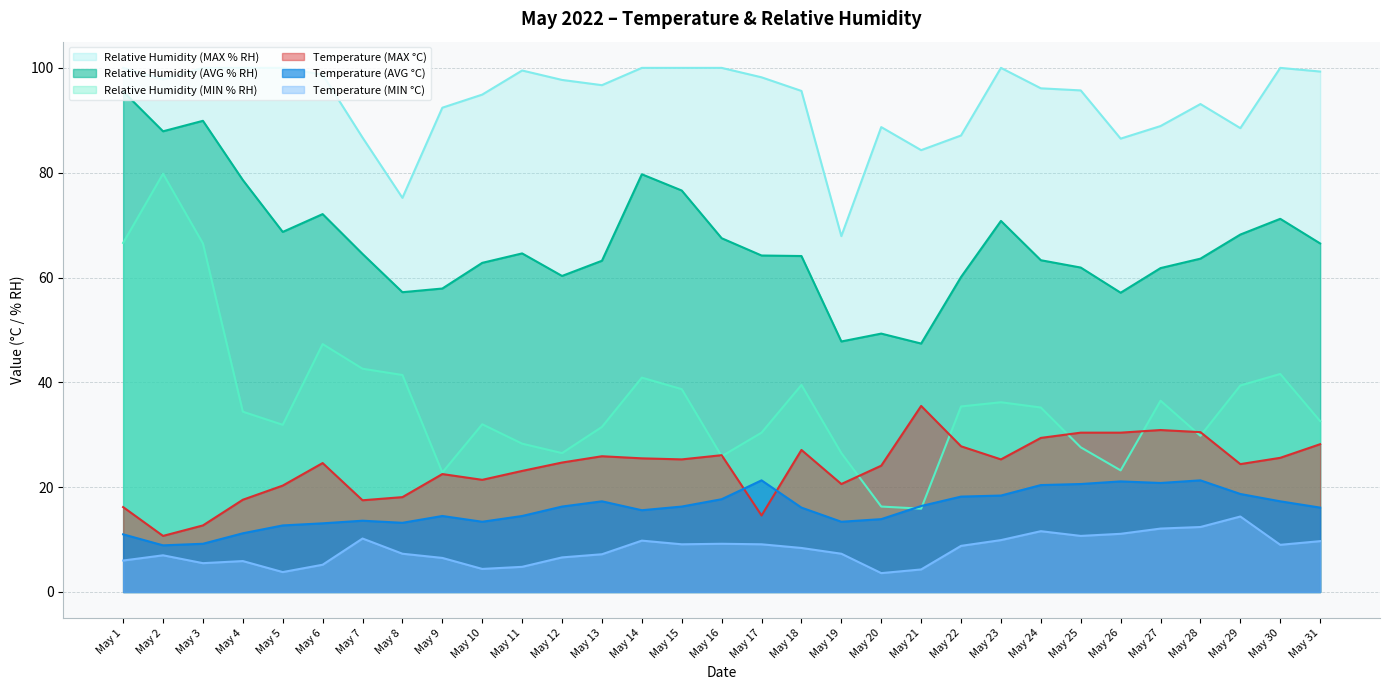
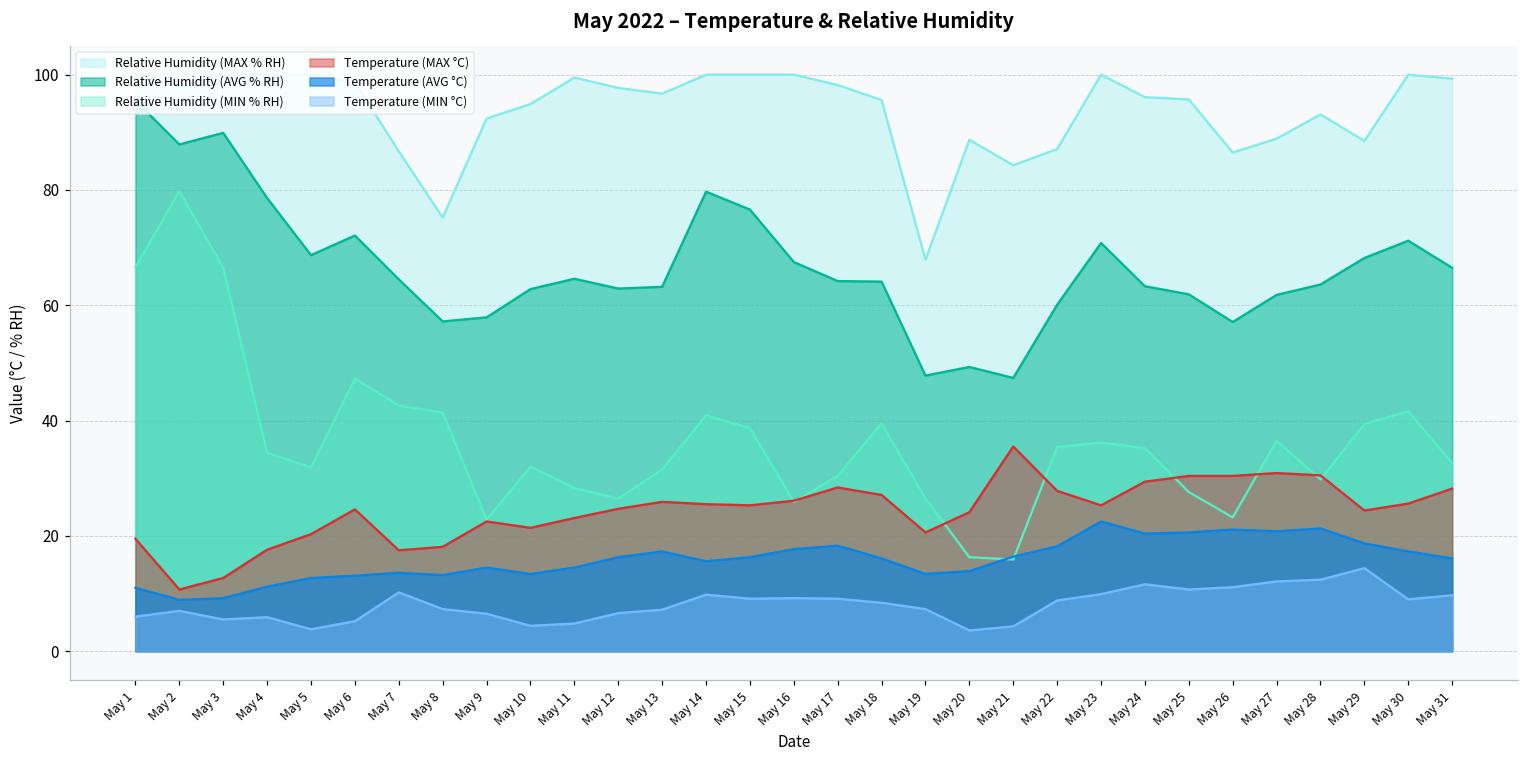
Temperature (MAX °C), May 1: 16 -> 20
Relative Humidity (AVG % RH), May 12: 60 -> 63
Temperature (MAX °C), May 17: 15 -> 28
Temperature (AVG °C), May 17: 21 -> 18
Temperature (AVG °C), May 23: 18 -> 23
